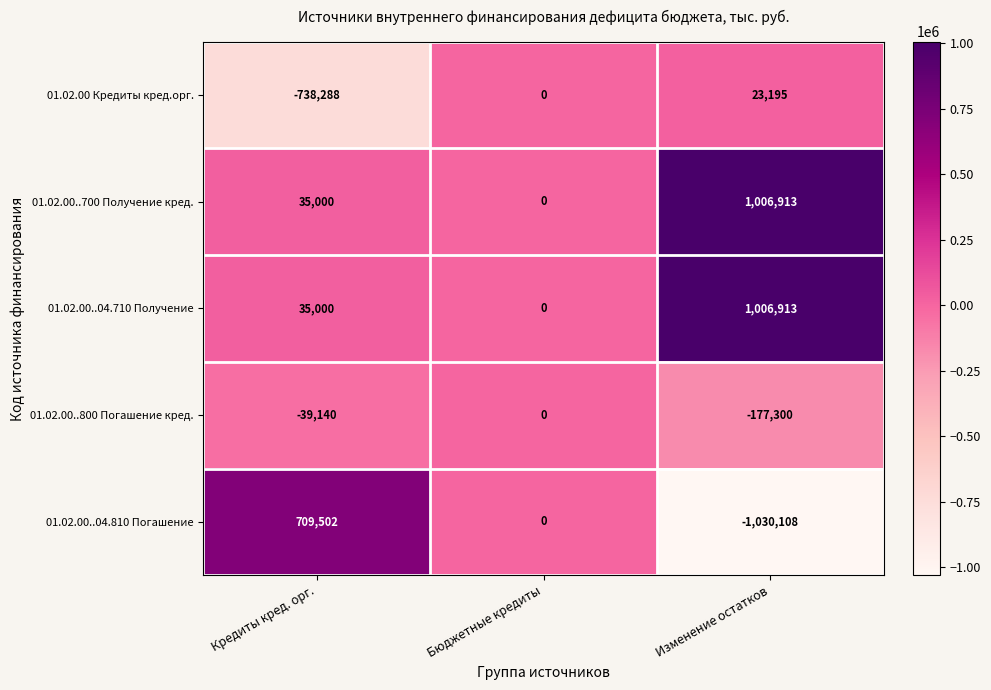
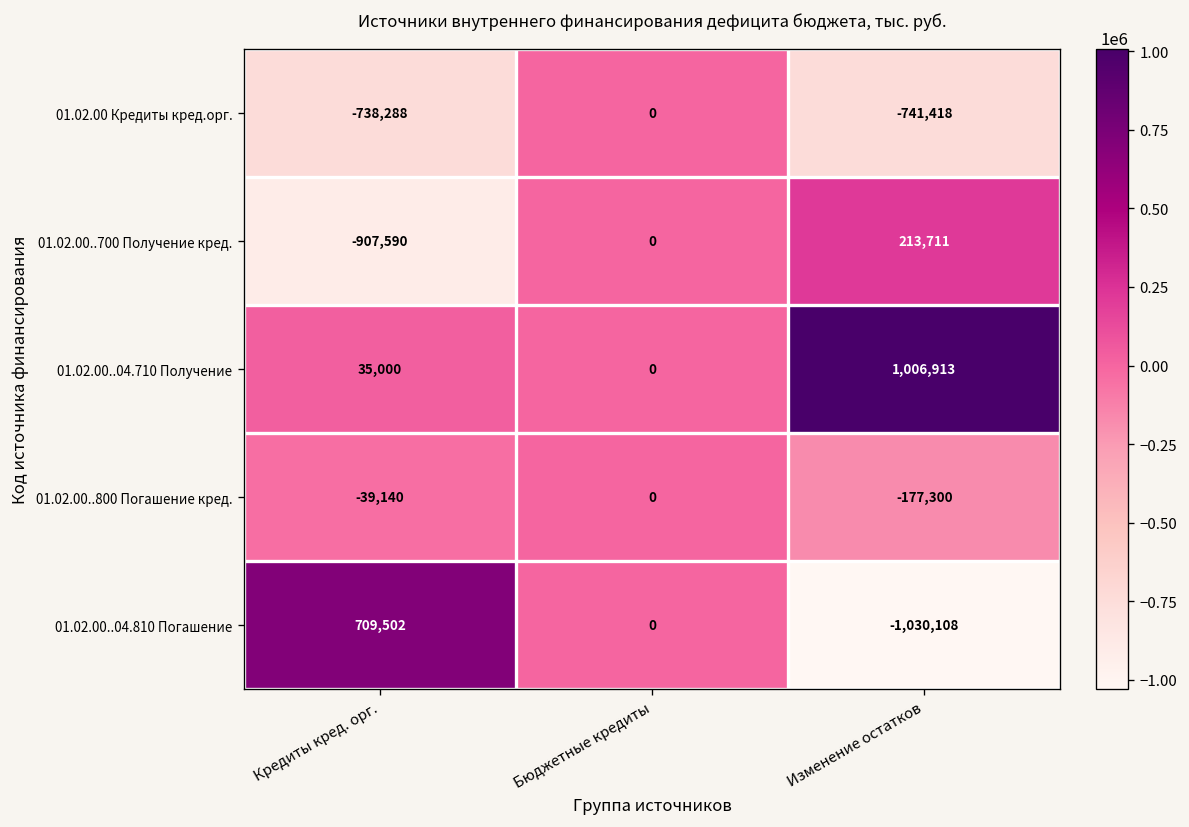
01.02.00 Кредиты кред.орг., Изменение остатков: 23,195 -> -741,418
01.02.00..700 Получение кред., Кредиты кред. орг.: 35,000 -> -907,590
01.02.00..700 Получение кред., Изменение остатков: 1,006,913 -> 213,711
